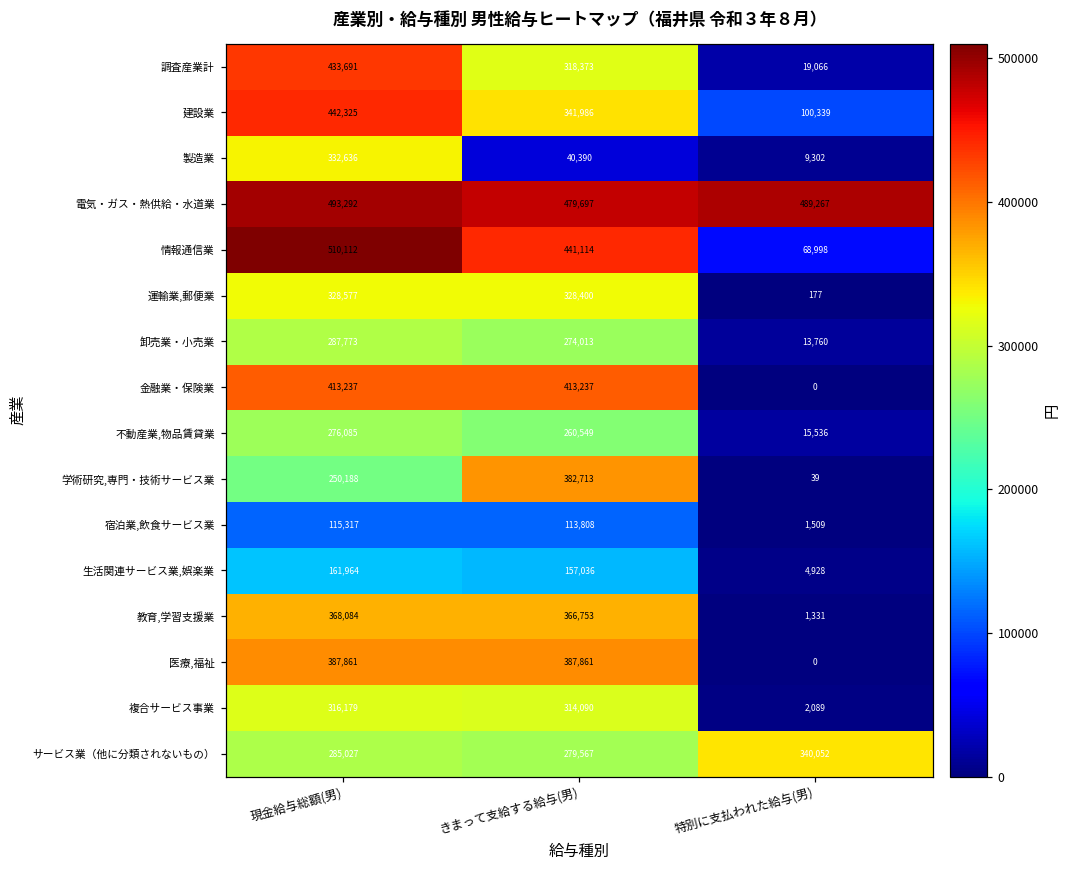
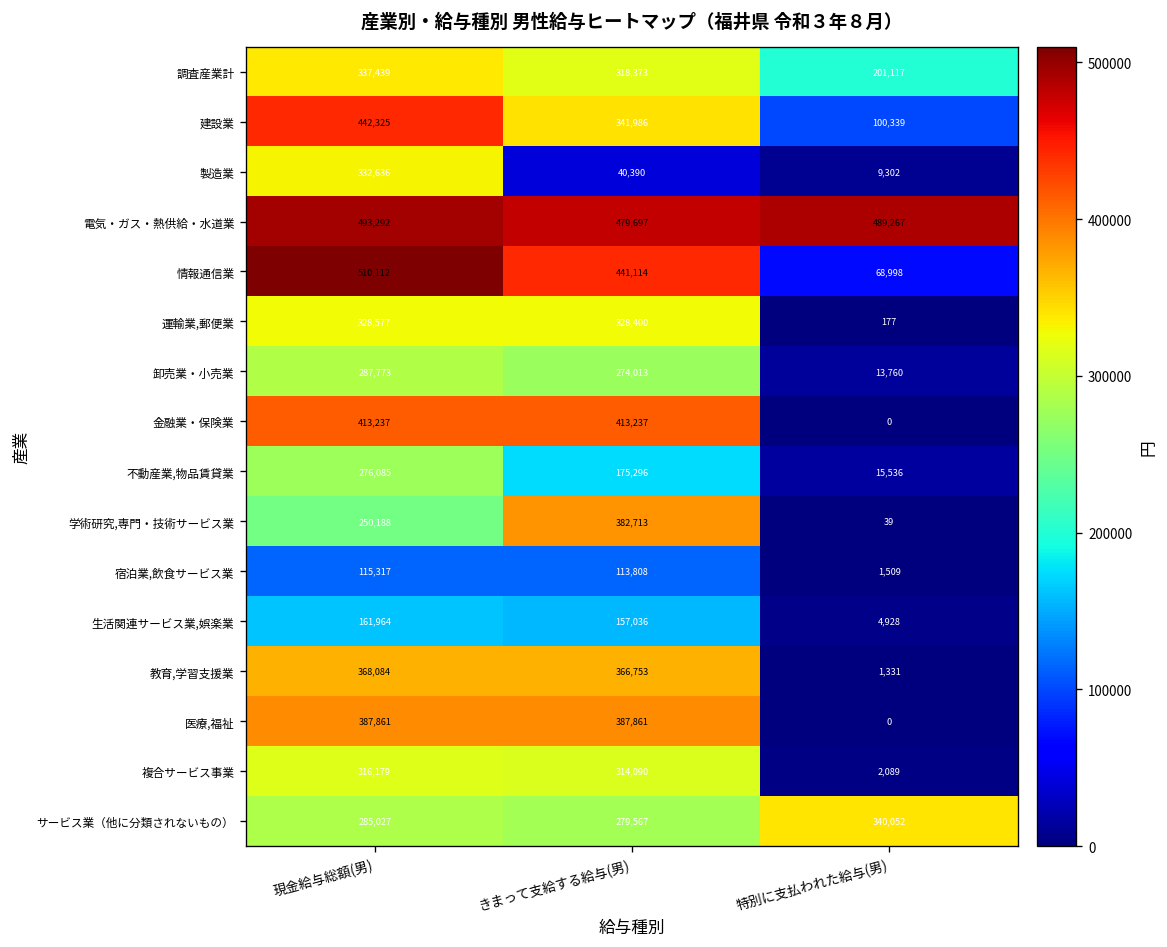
調査産業計, 現金給与総額(男): 433,691 -> 337,439
調査産業計, 特別に支払われた給与(男): 19,066 -> 201,117
不動産業,物品賃貸業, きまって支給する給与(男): 260,549 -> 175,296
